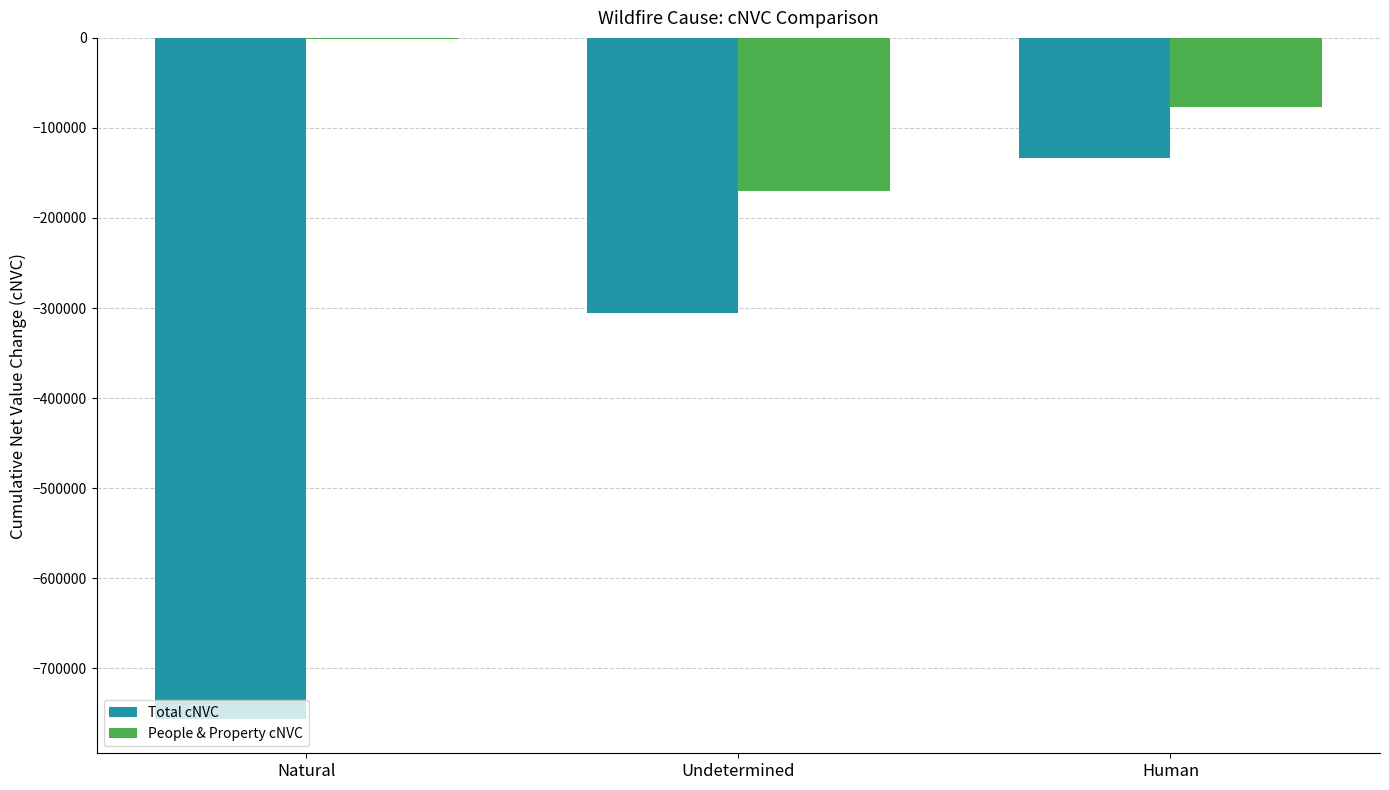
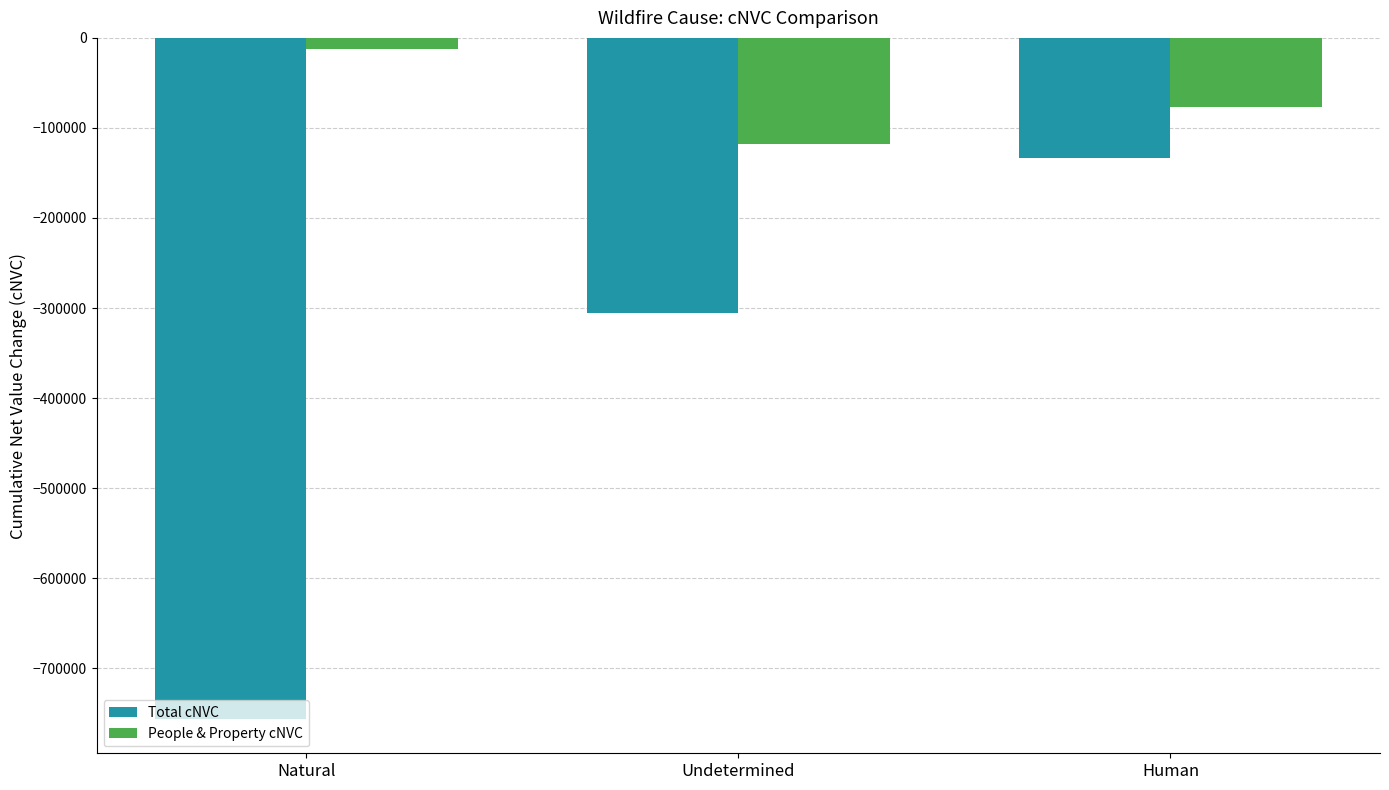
People & Property cNVC, Natural: 0 -> -10000
People & Property cNVC, Undetermined: -170000 -> -120000
